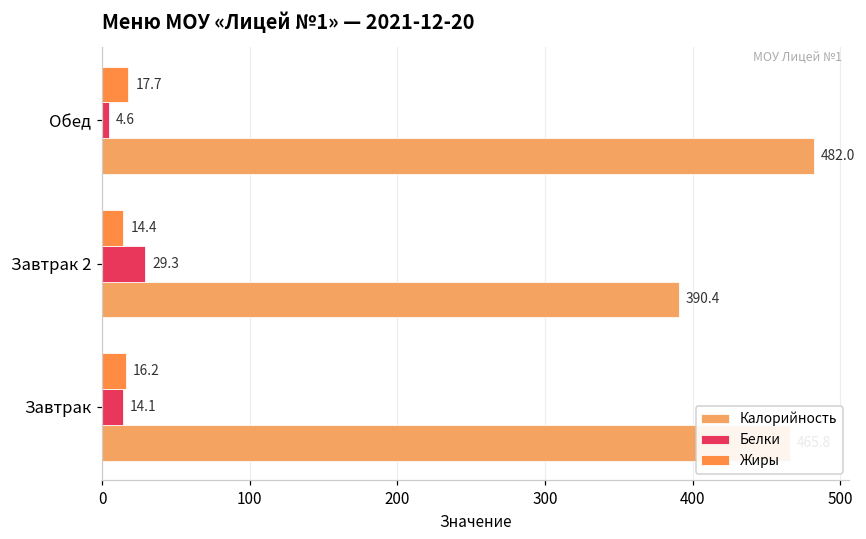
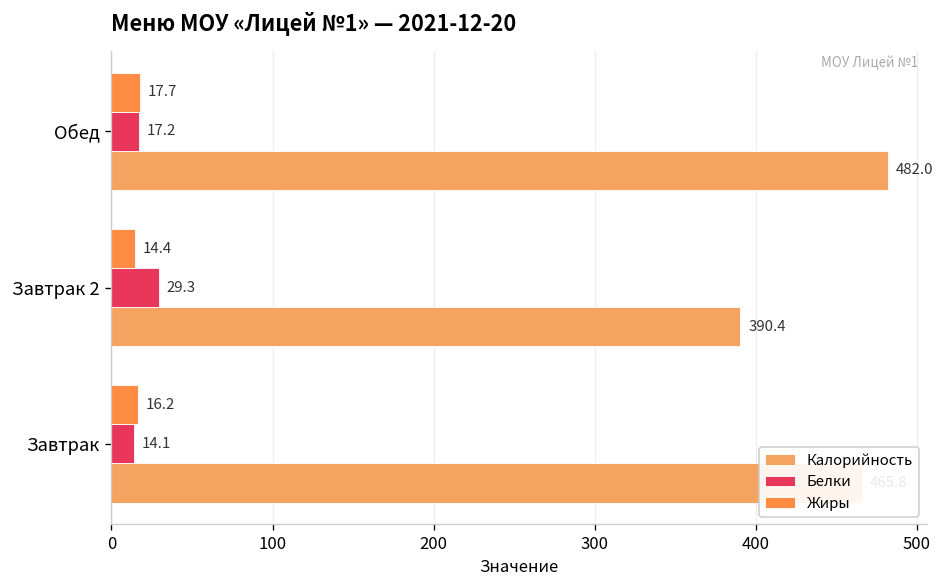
Белки, Обед: 4.6 -> 17.2
